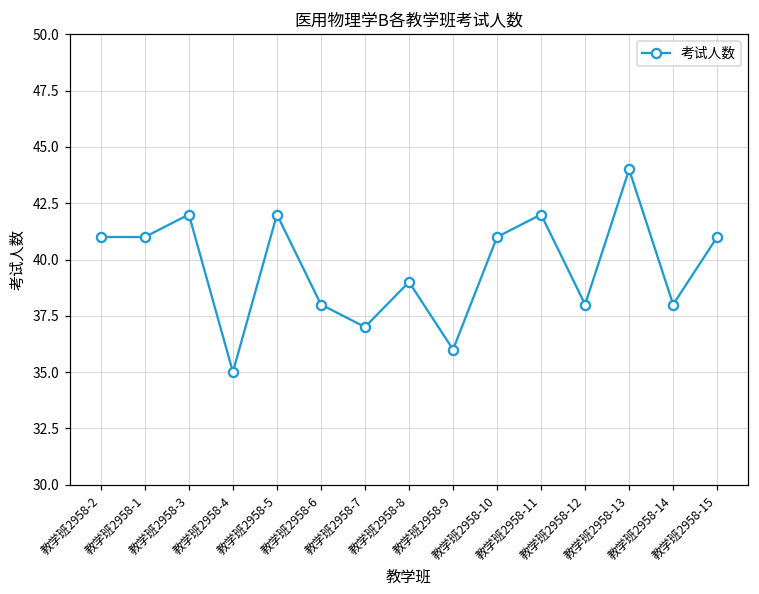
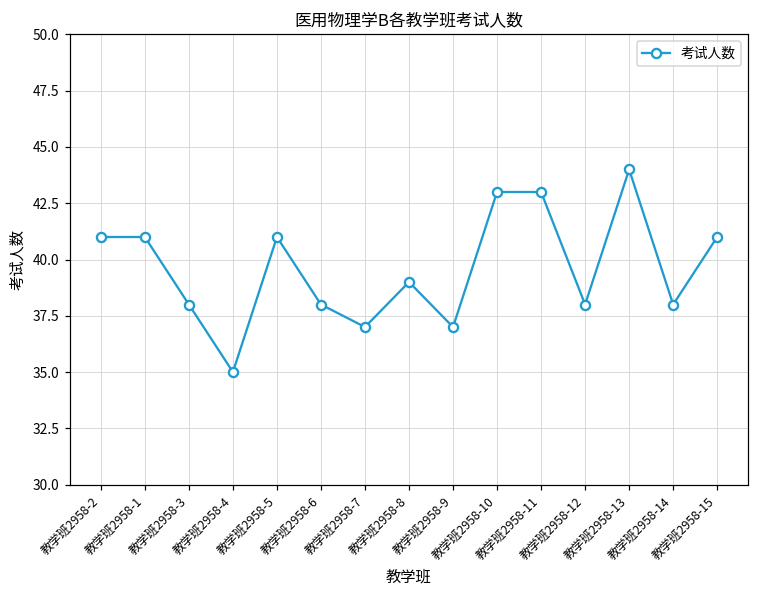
教学班2958-3: 42 -> 38
教学班2958-5: 42 -> 41
教学班2958-9: 36 -> 37
教学班2958-10: 41 -> 43
教学班2958-11: 42 -> 43
